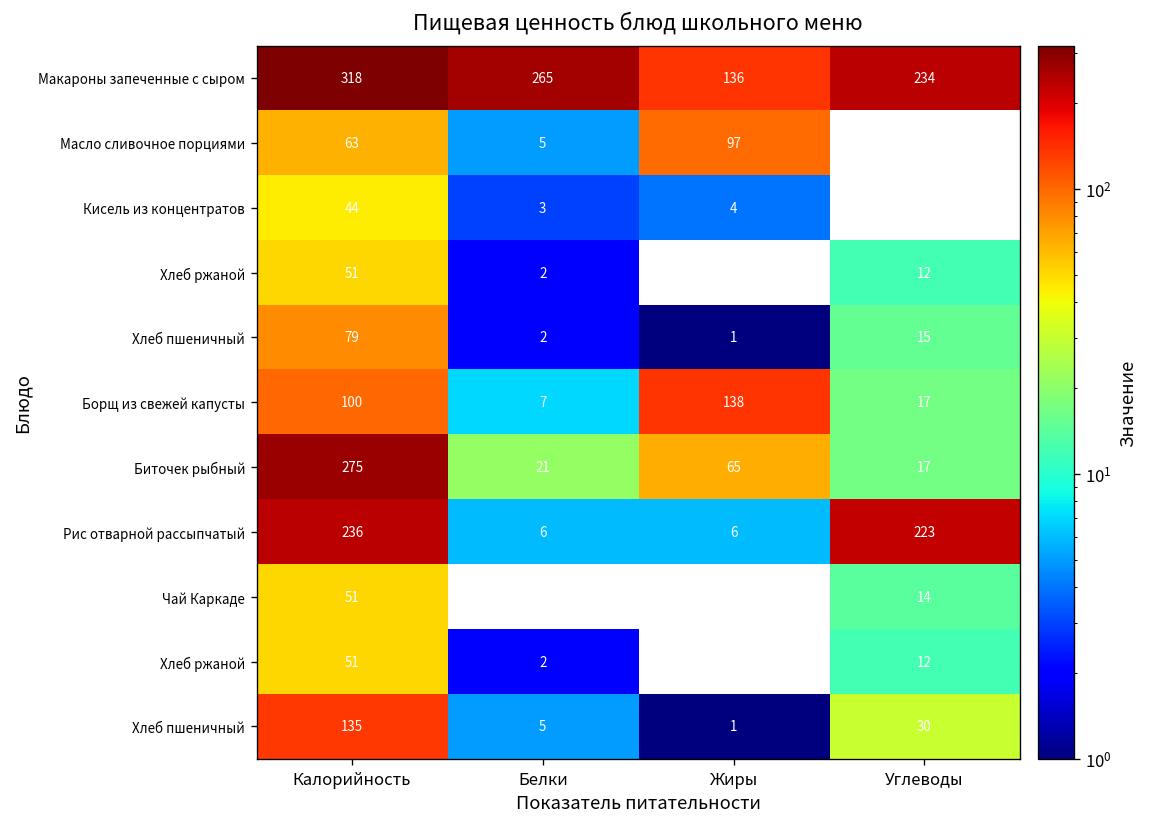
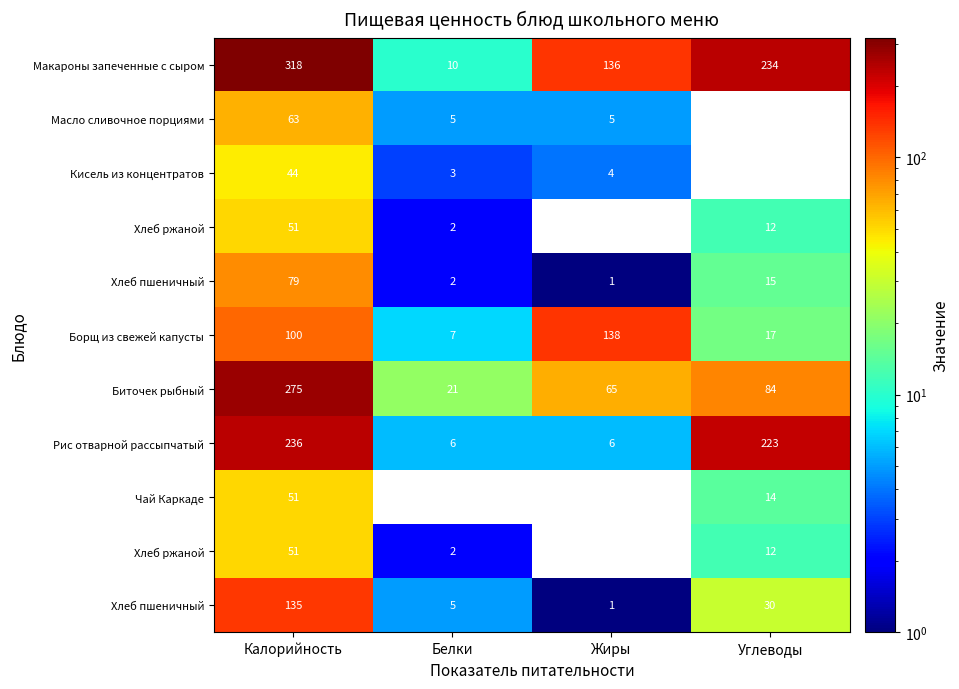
Макароны запеченные с сыром, Белки: 265 -> 10
Масло сливочное порциями, Жиры: 97 -> 5
Биточек рыбный, Углеводы: 17 -> 84
